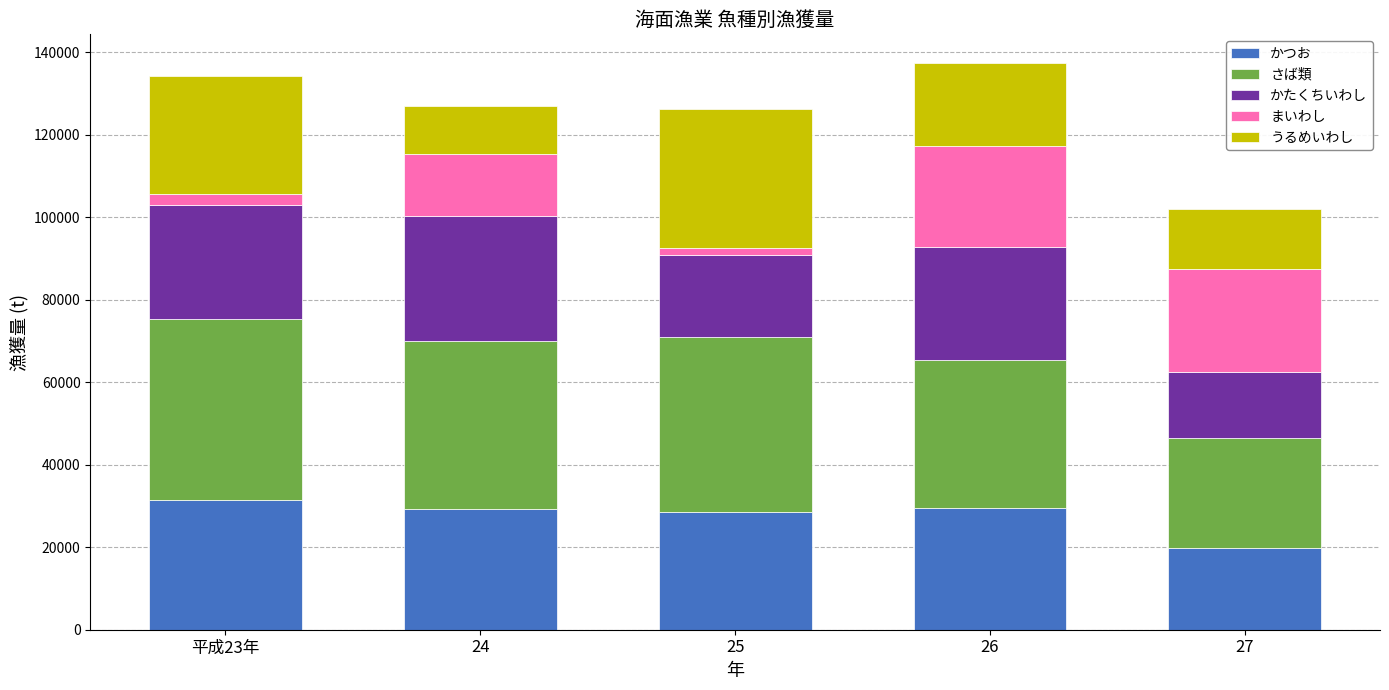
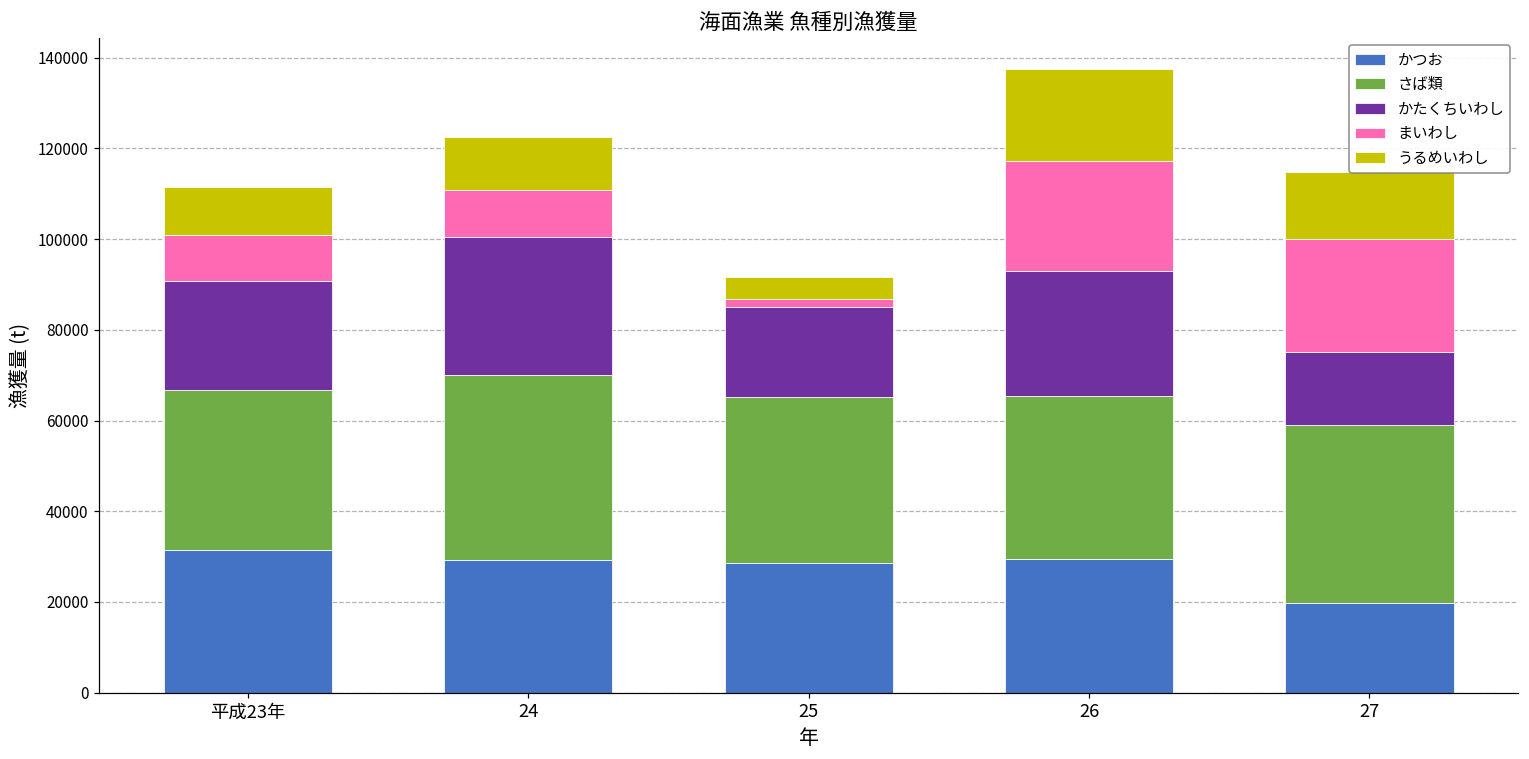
さば類, 平成23年: 44000 -> 35000
かたくちいわし, 平成23年: 28000 -> 24000
まいわし, 平成23年: 3000 -> 10000
うるめいわし, 平成23年: 29000 -> 11000
まいわし, 24: 15000 -> 11000
さば類, 25: 43000 -> 37000
うるめいわし, 25: 34000 -> 5000
さば類, 27: 27000 -> 39000
